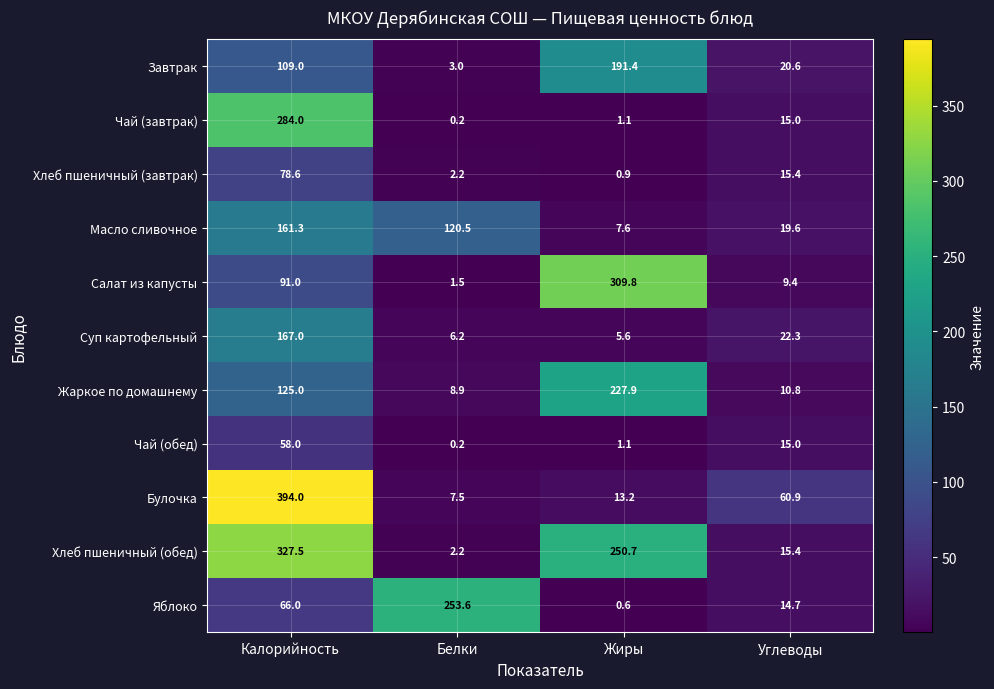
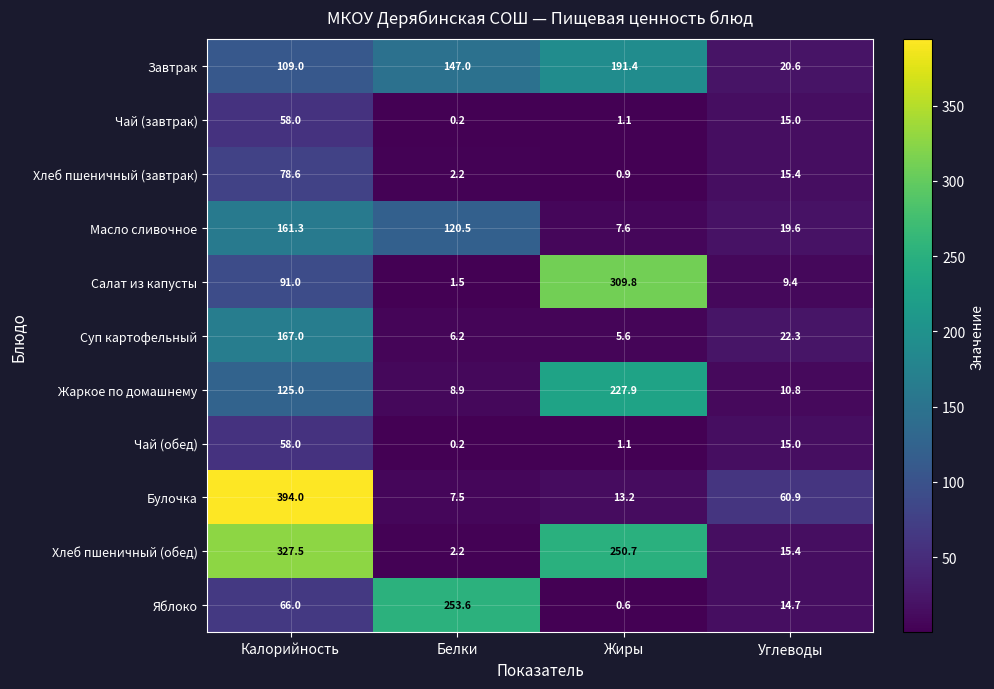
Завтрак, Белки: 3.0 -> 147.0
Чай (завтрак), Калорийность: 284.0 -> 58.0
